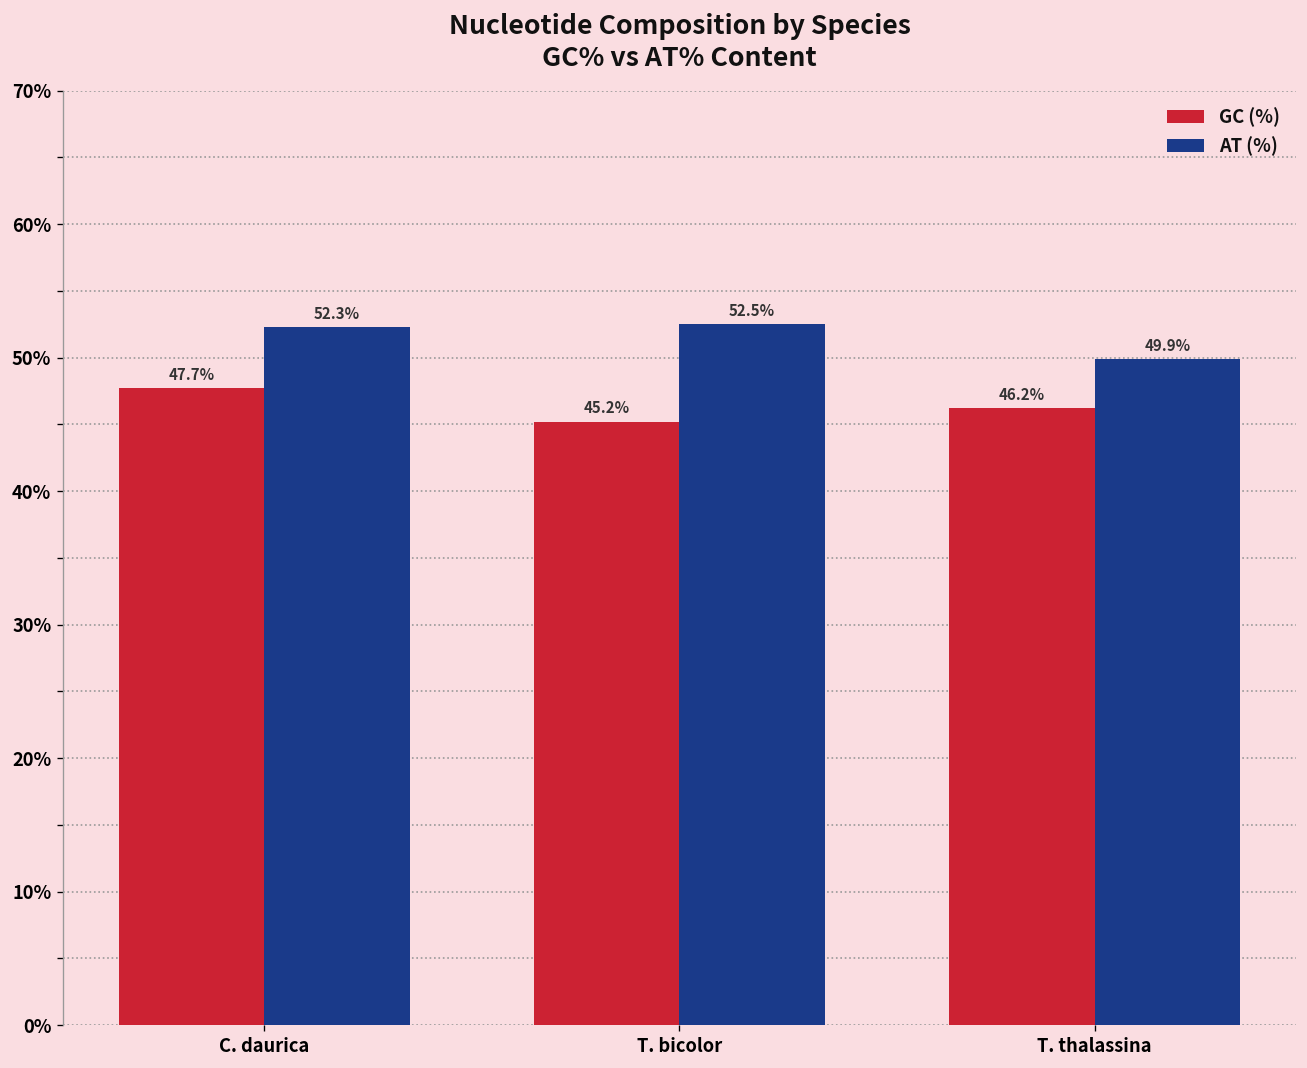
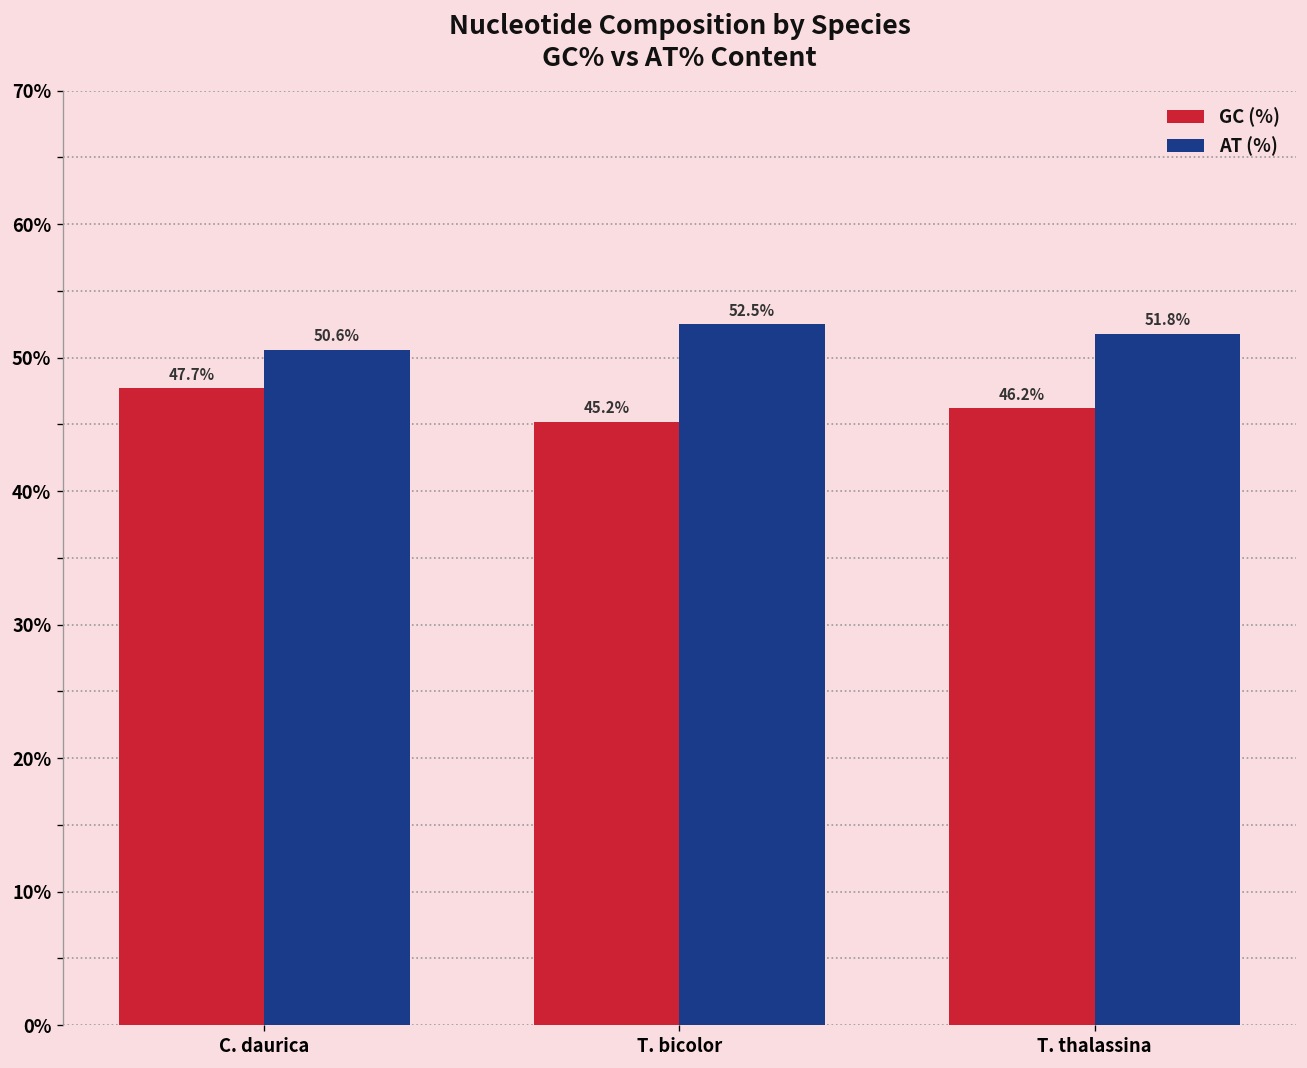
AT (%), C. daurica: 52.3% -> 50.6%
AT (%), T. thalassina: 49.9% -> 51.8%
